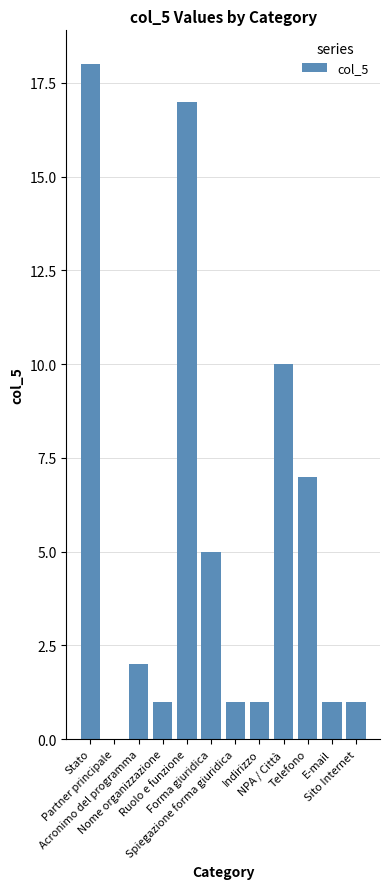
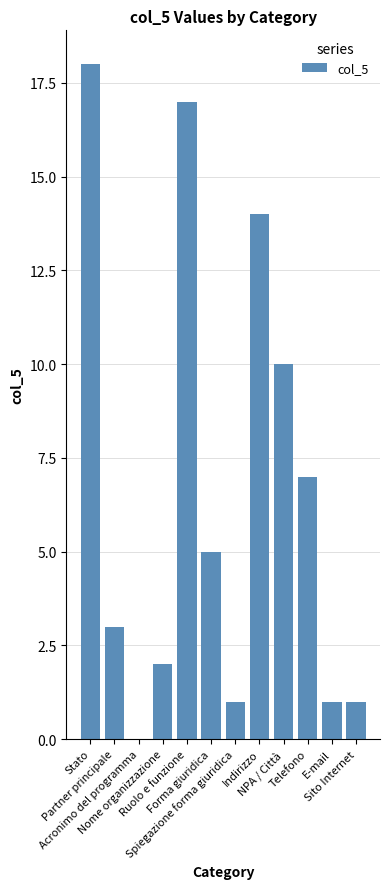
Partner principale: 0 -> 3
Acronimo del programma: 2 -> 0
Nome organizzazione: 1 -> 2
Indirizzo: 1 -> 14
